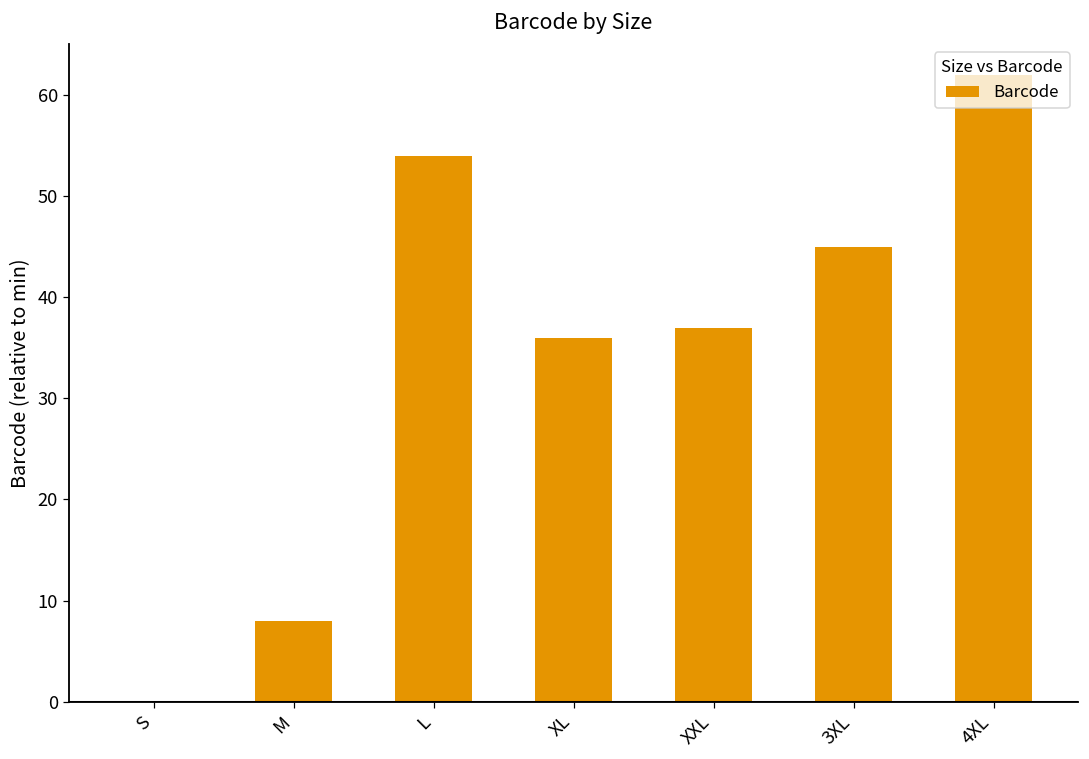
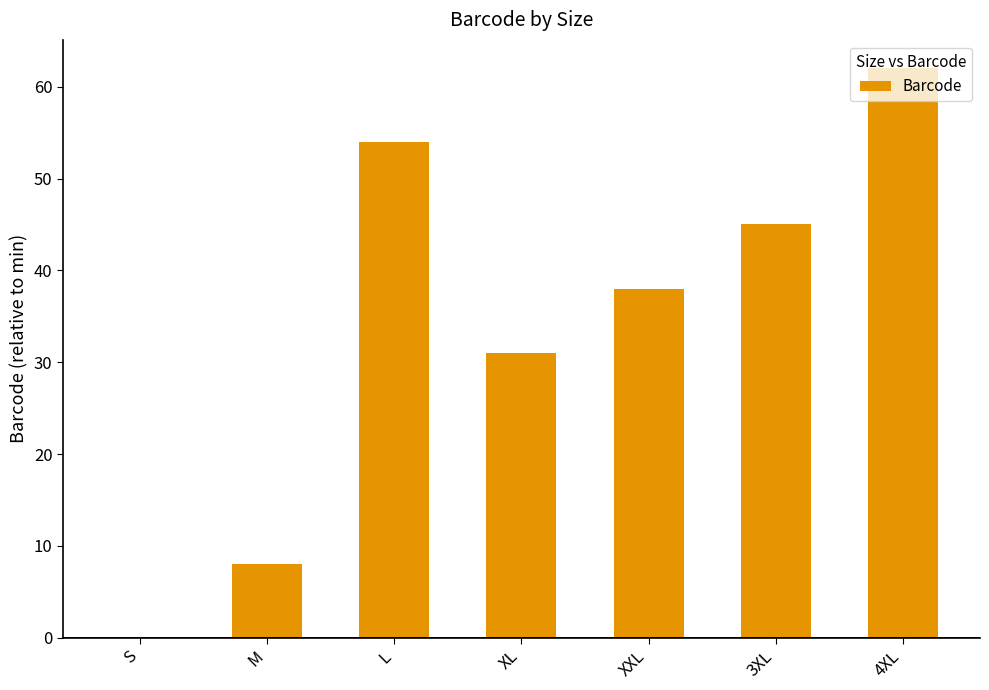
XL: 36 -> 31
XXL: 37 -> 38
